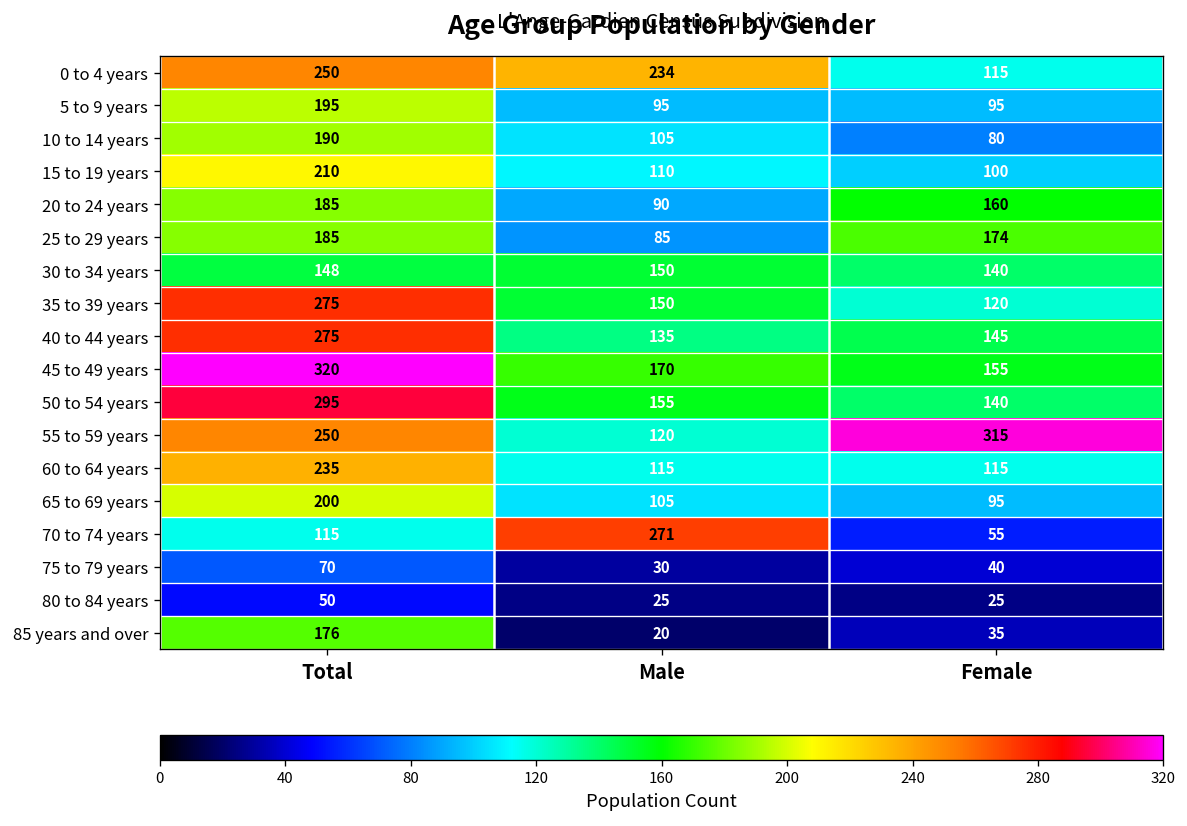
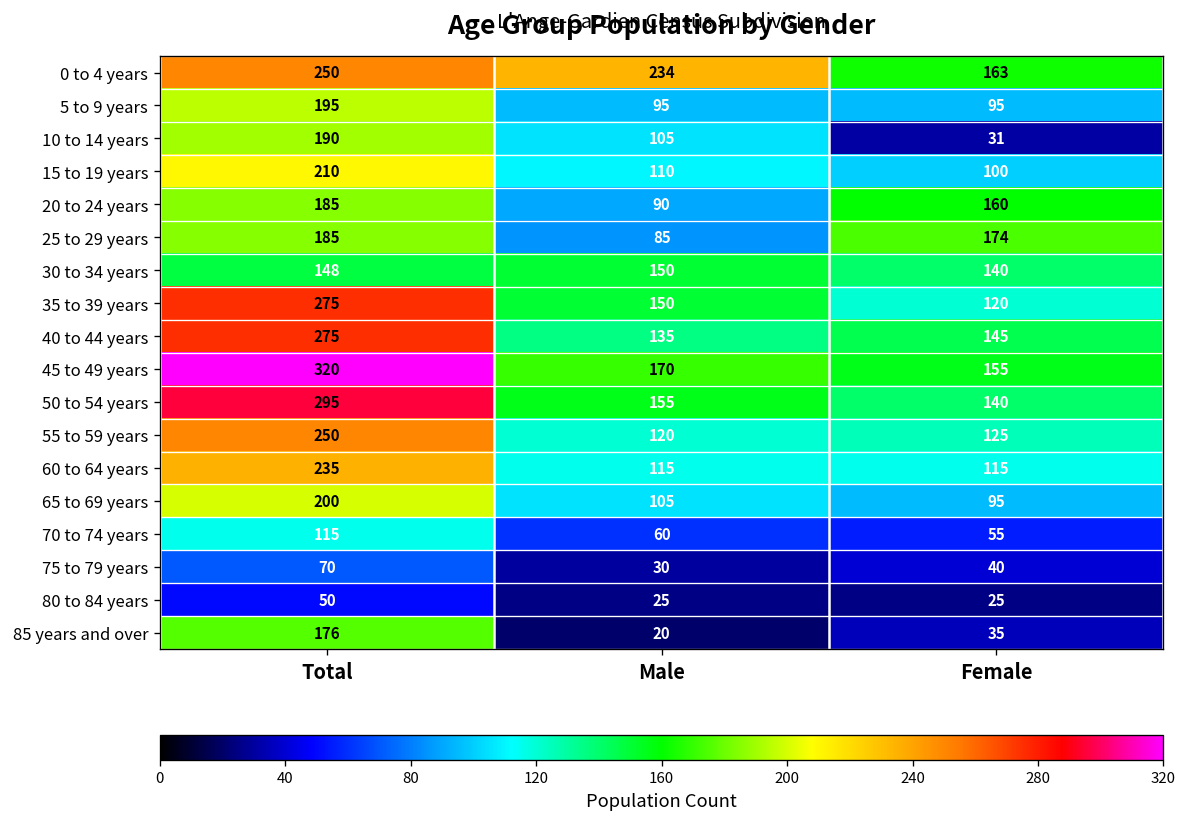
0 to 4 years, Female: 115 -> 163
10 to 14 years, Female: 80 -> 31
55 to 59 years, Female: 315 -> 125
70 to 74 years, Male: 271 -> 60
